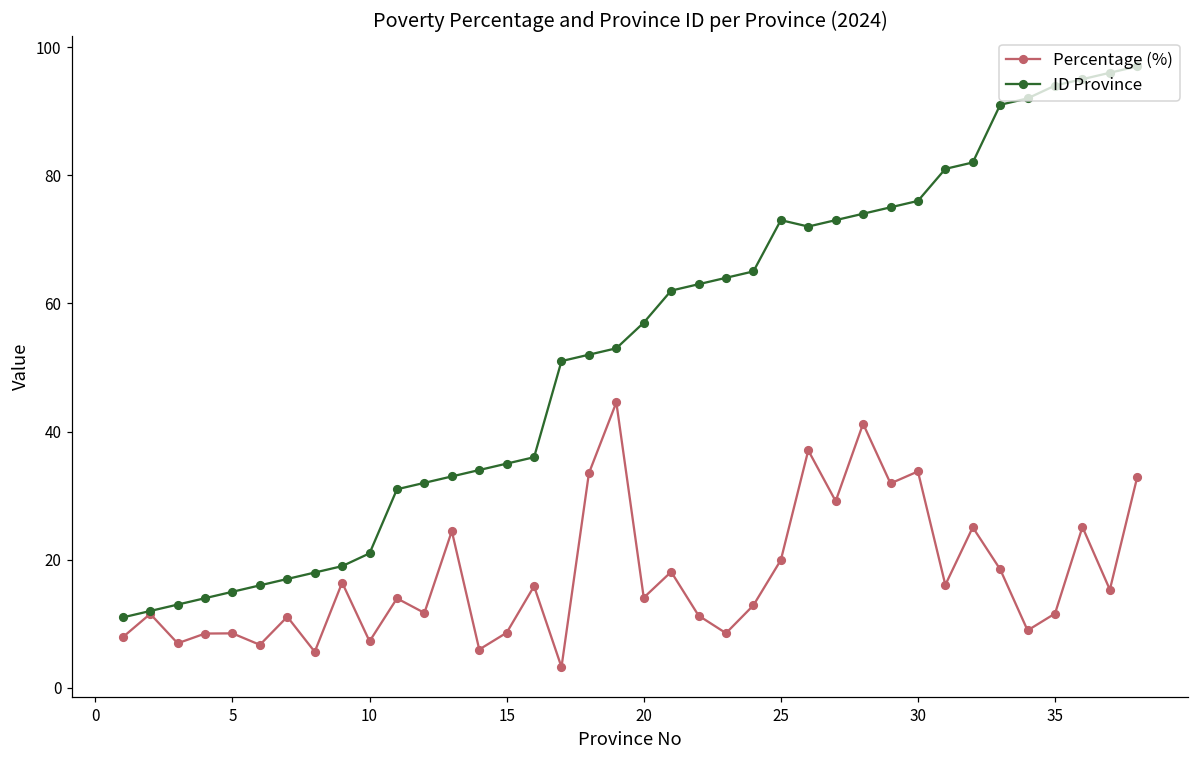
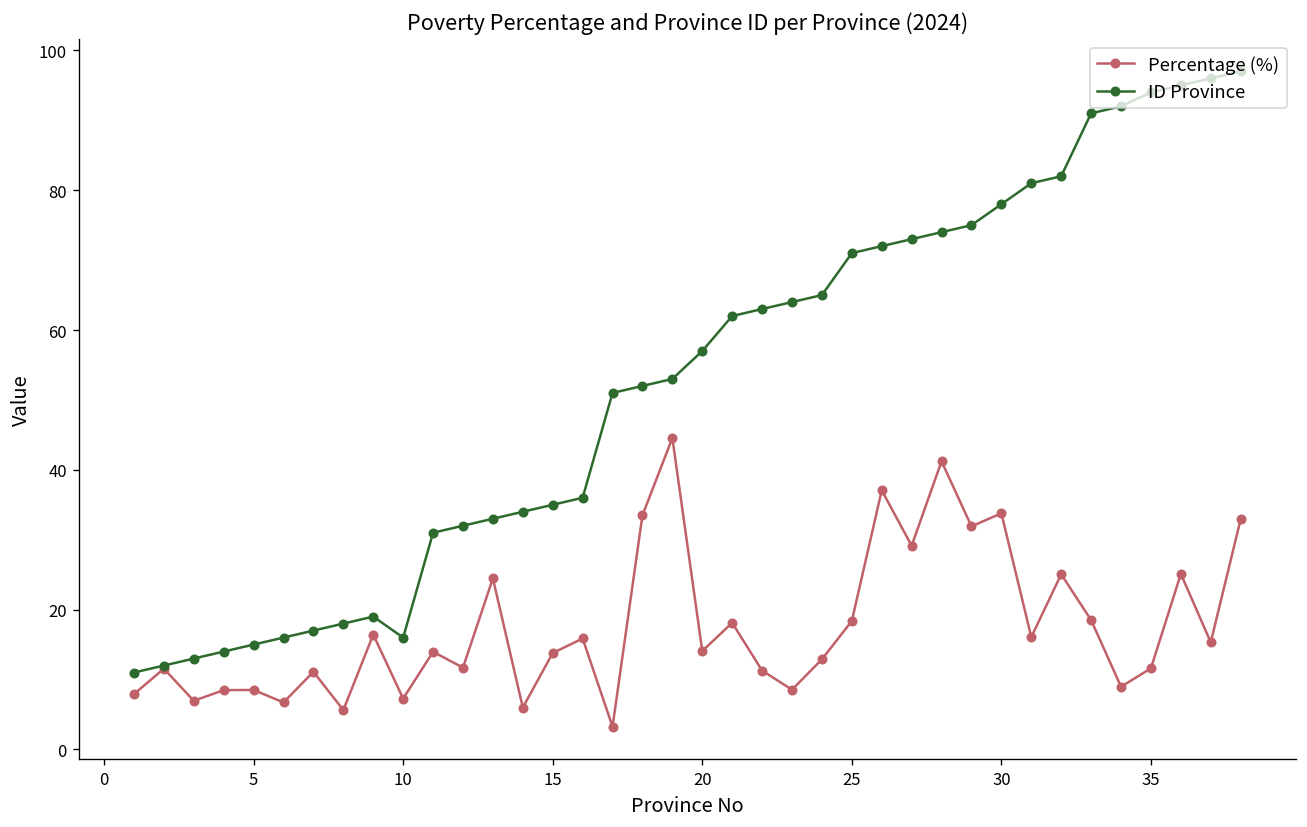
ID Province, 10: 21 -> 16
Percentage (%), 15: 9 -> 14
Percentage (%), 25: 20 -> 18
ID Province, 25: 73 -> 71
ID Province, 30: 76 -> 78
